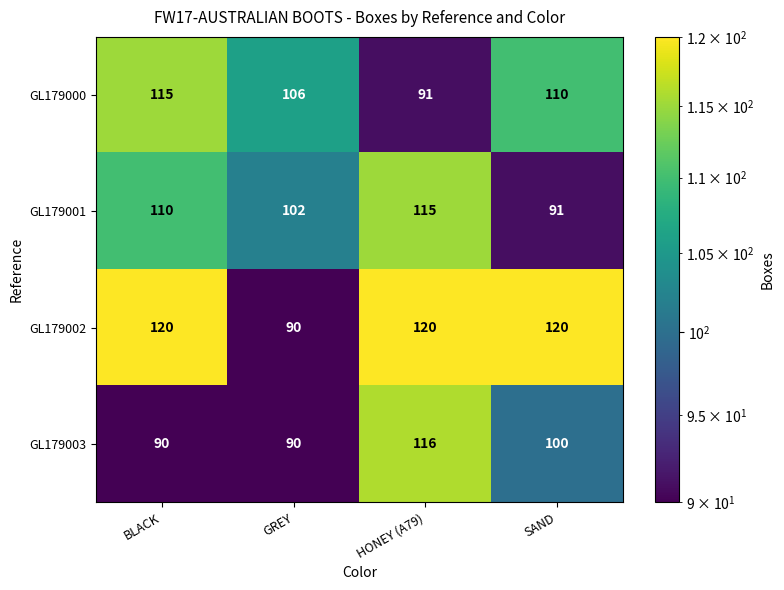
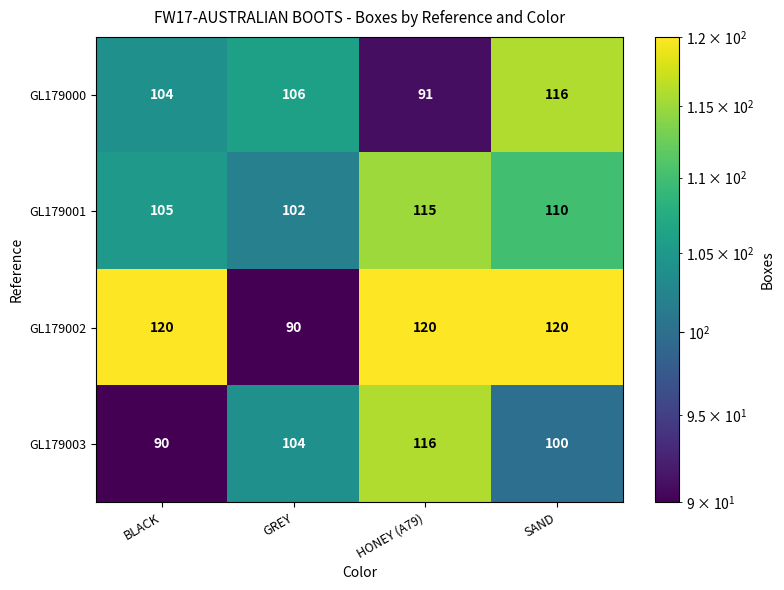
GL179000, BLACK: 115 -> 104
GL179000, SAND: 110 -> 116
GL179001, BLACK: 110 -> 105
GL179001, SAND: 91 -> 110
GL179003, GREY: 90 -> 104
